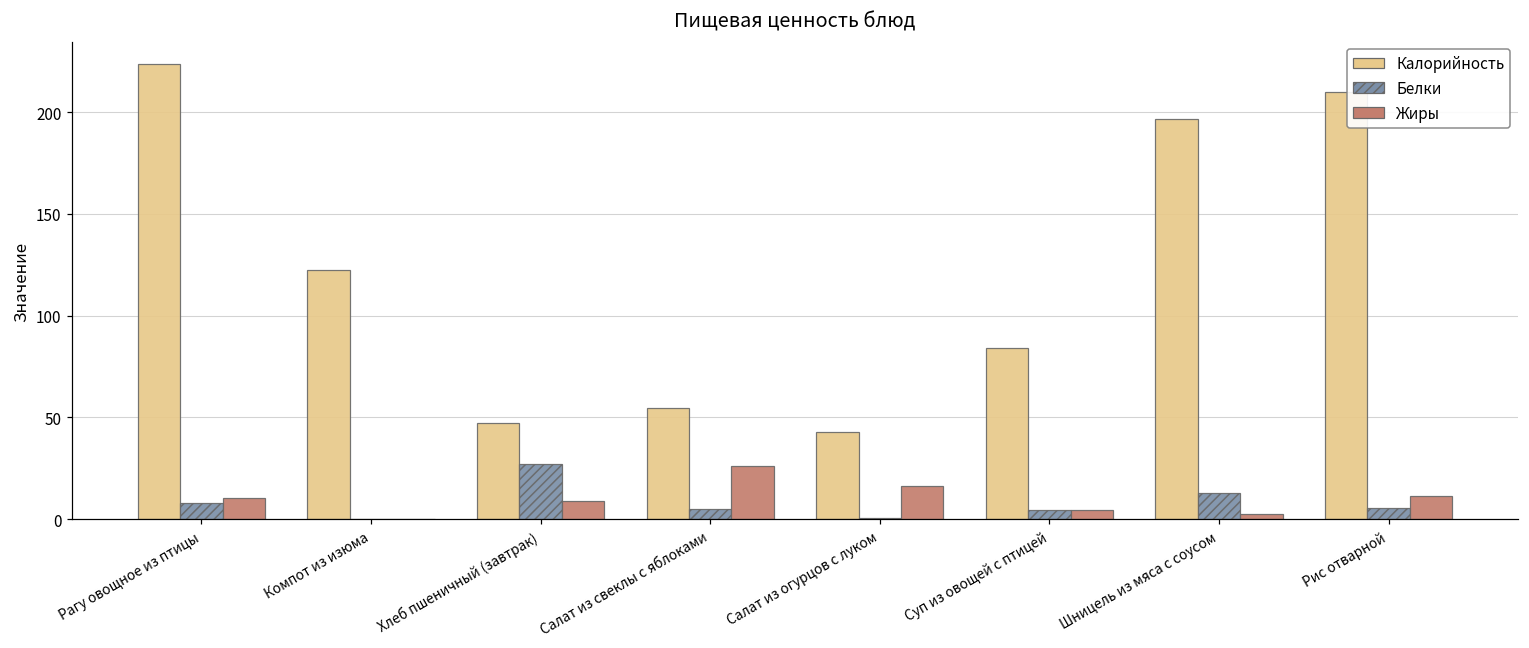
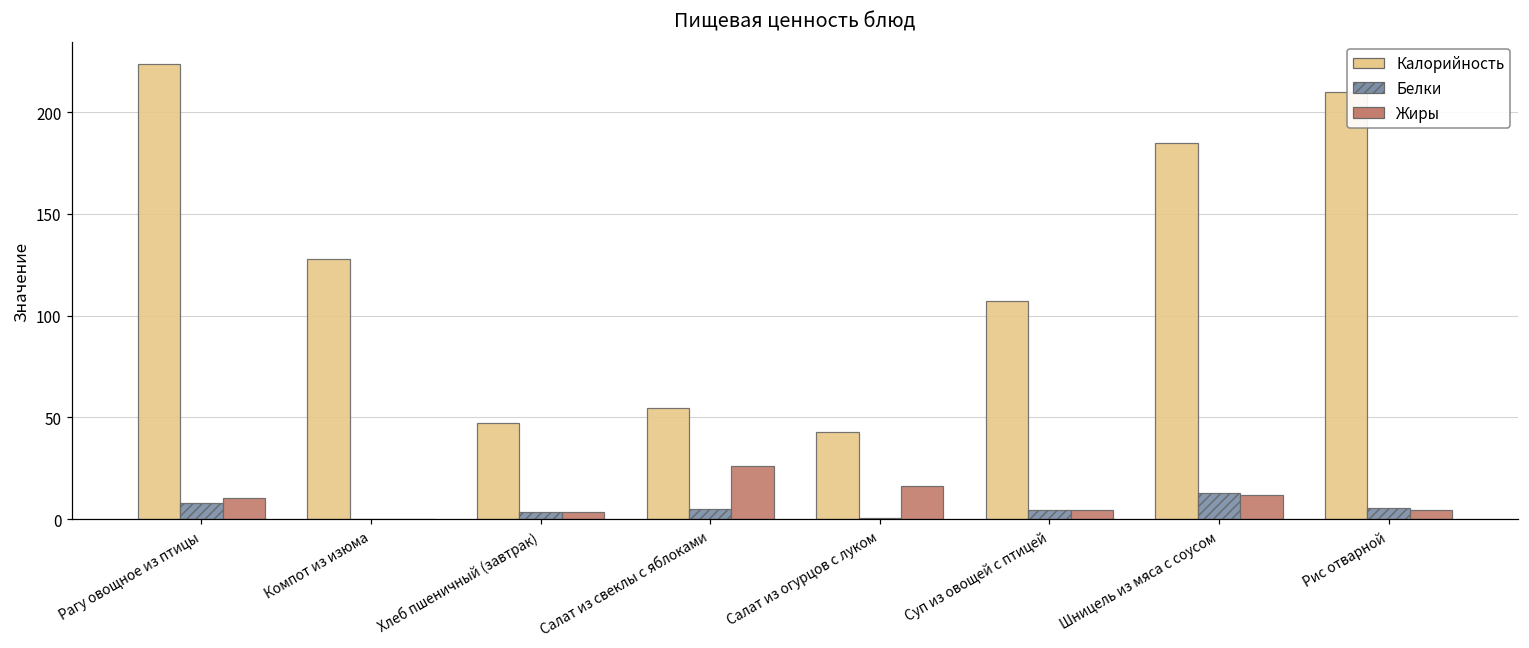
Калорийность, Компот из изюма: 122 -> 128
Белки, Хлеб пшеничный (завтрак): 27 -> 3
Жиры, Хлеб пшеничный (завтрак): 9 -> 4
Калорийность, Суп из овощей с птицей: 84 -> 107
Калорийность, Шницель из мяса с соусом: 196 -> 185
Жиры, Шницель из мяса с соусом: 2 -> 12
Жиры, Рис отварной: 12 -> 4
